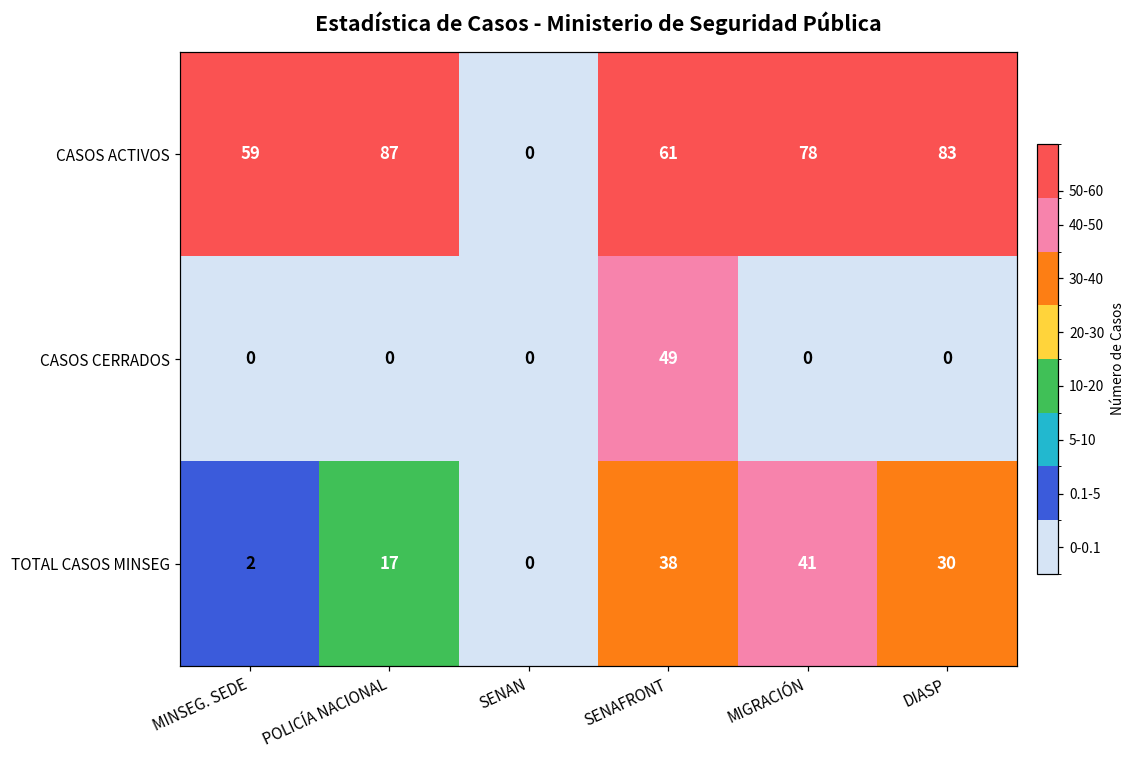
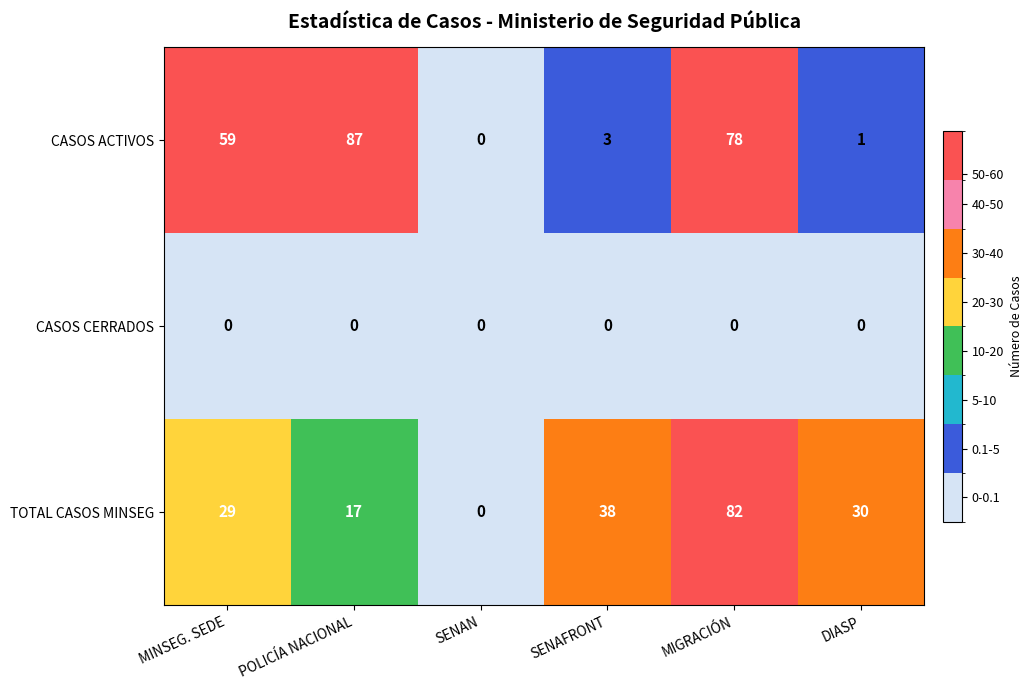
CASOS ACTIVOS, SENAFRONT: 61 -> 3
CASOS ACTIVOS, DIASP: 83 -> 1
CASOS CERRADOS, SENAFRONT: 49 -> 0
TOTAL CASOS MINSEG, MINSEG. SEDE: 2 -> 29
TOTAL CASOS MINSEG, MIGRACIÓN: 41 -> 82
